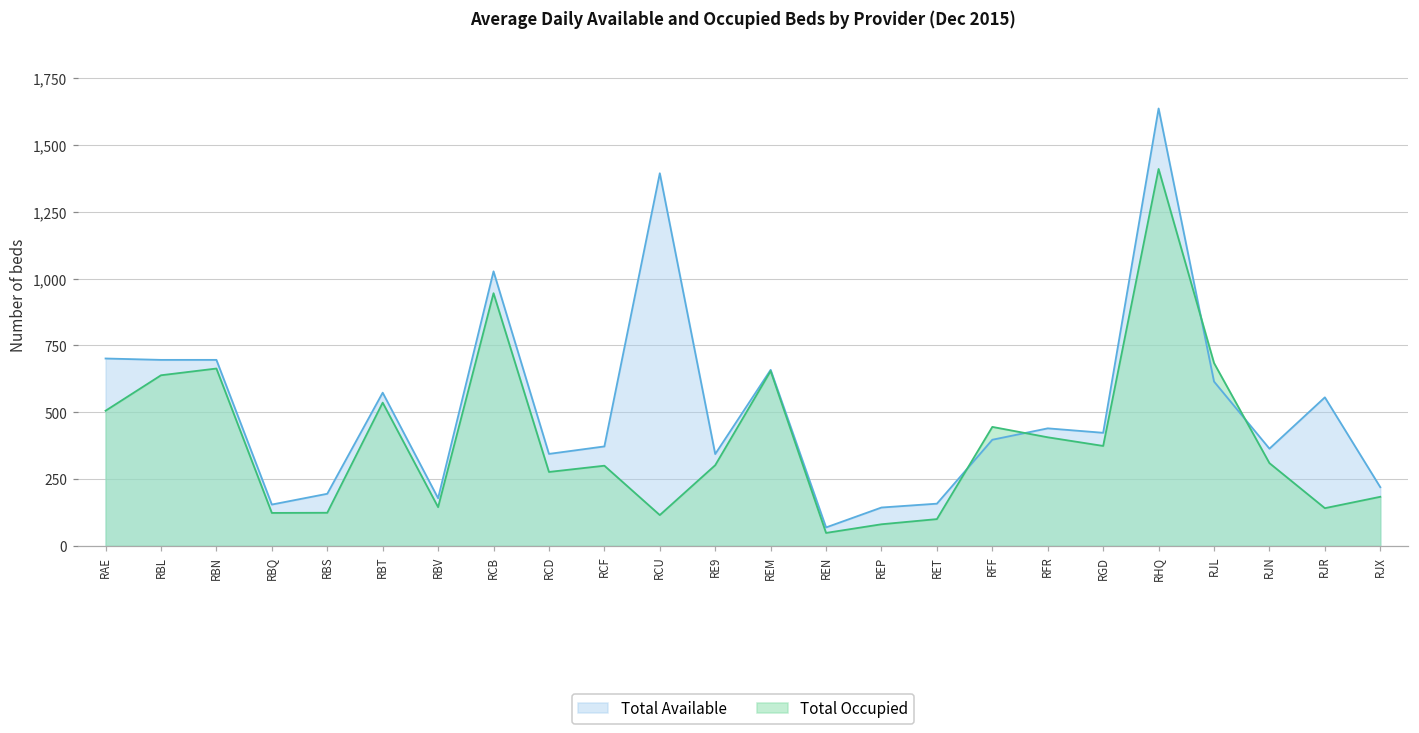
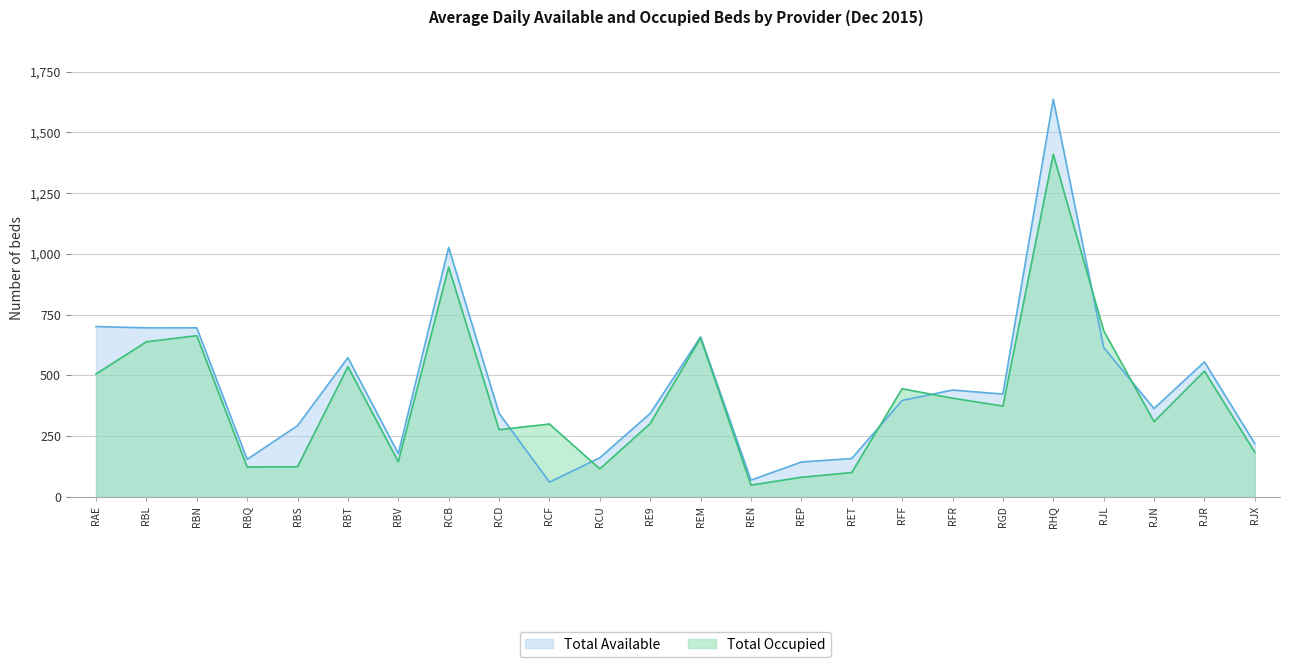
Total Available, RBS: 190 -> 290
Total Available, RCF: 370 -> 60
Total Available, RCU: 1,390 -> 160
Total Occupied, RJR: 140 -> 520
